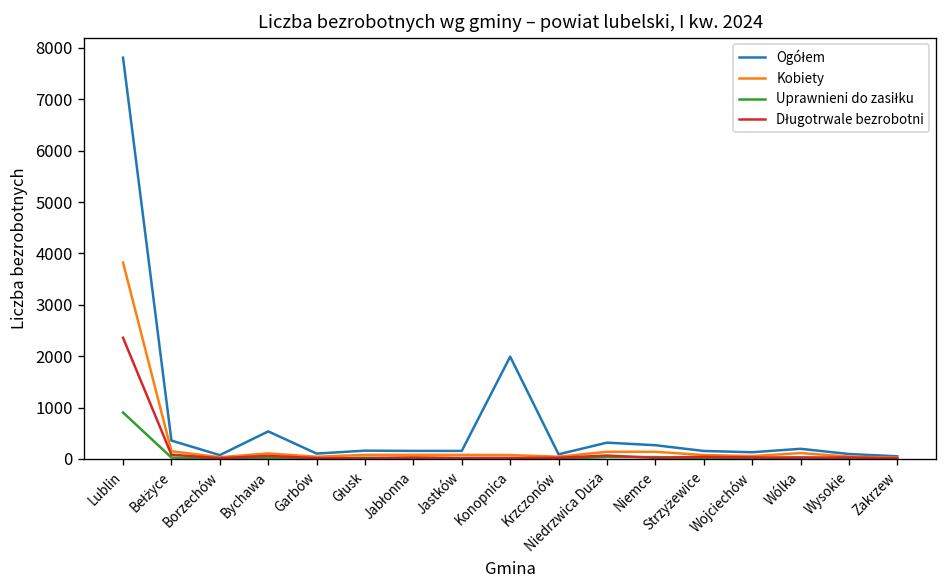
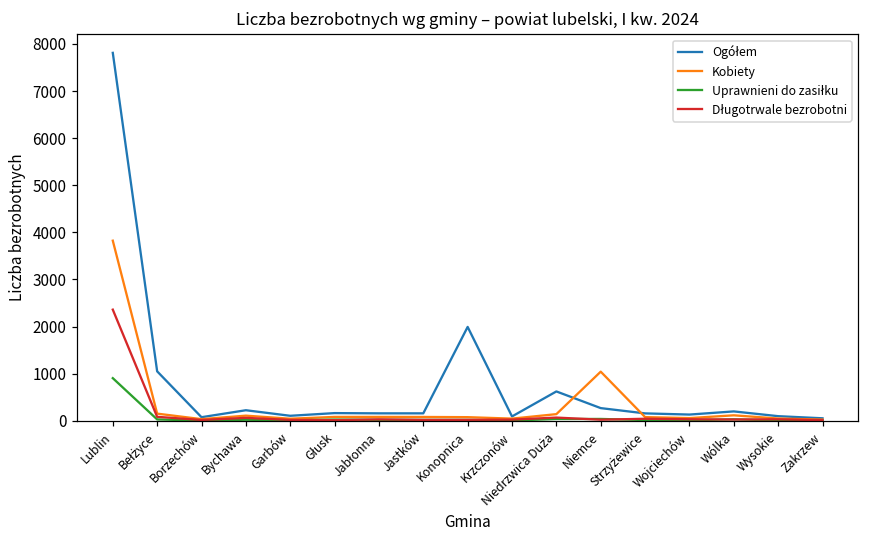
Ogółem, Bełżyce: 400 -> 1000
Ogółem, Bychawa: 500 -> 200
Ogółem, Niedrzwica Duża: 300 -> 600
Kobiety, Niemce: 100 -> 1000
